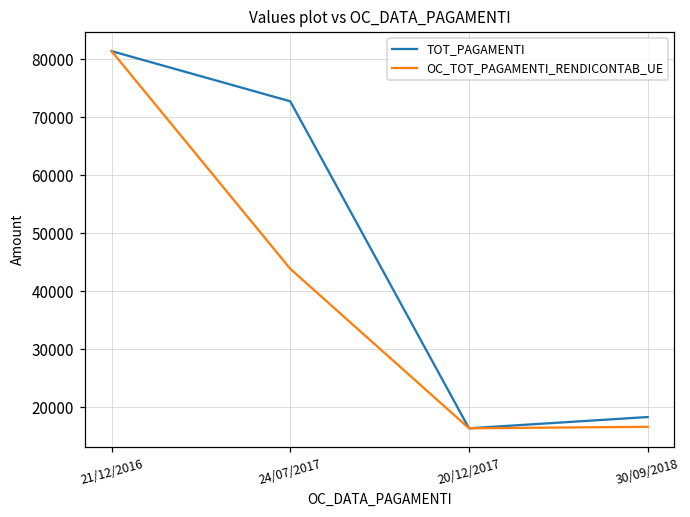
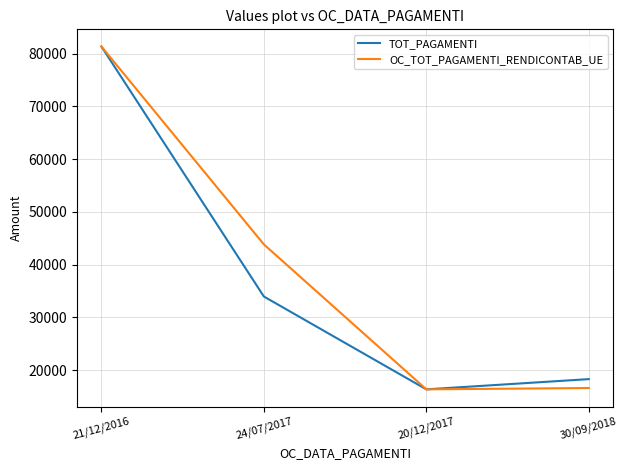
TOT_PAGAMENTI, 24/07/2017: 73000 -> 34000
